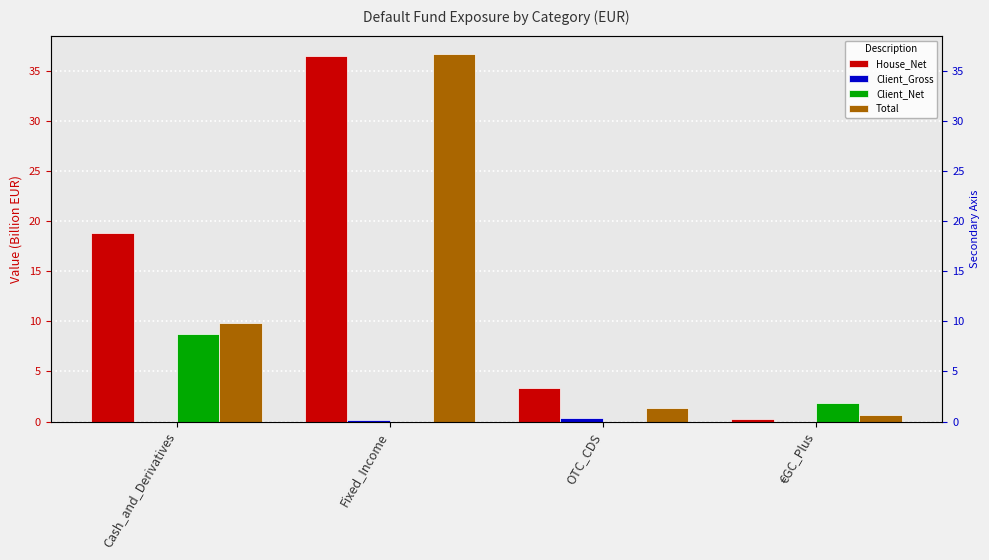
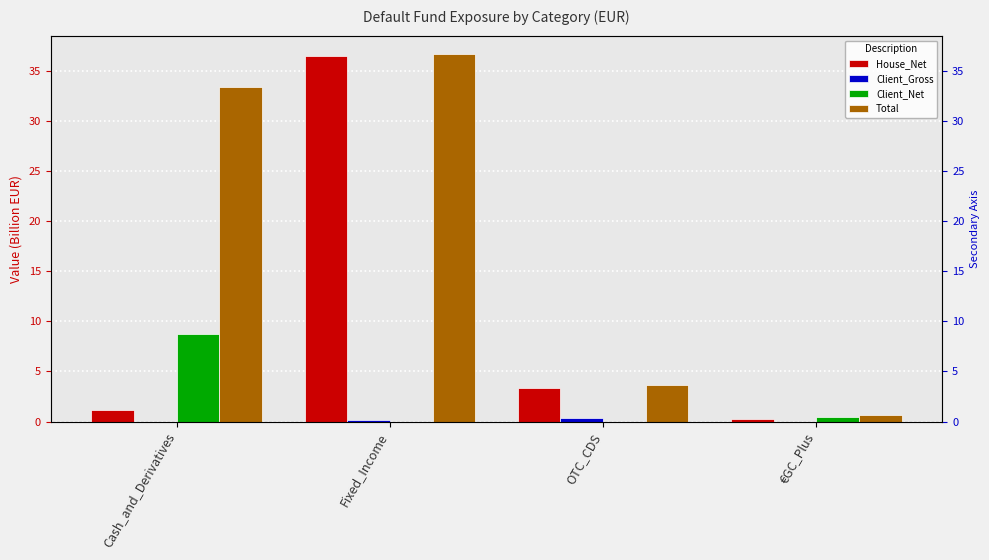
House_Net, Cash_and_Derivatives: 18.8 -> 1.1
Total, Cash_and_Derivatives: 9.9 -> 33.4
Total, OTC_CDS: 1.4 -> 3.7
Client_Net, €GC_Plus: 1.9 -> 0.5
